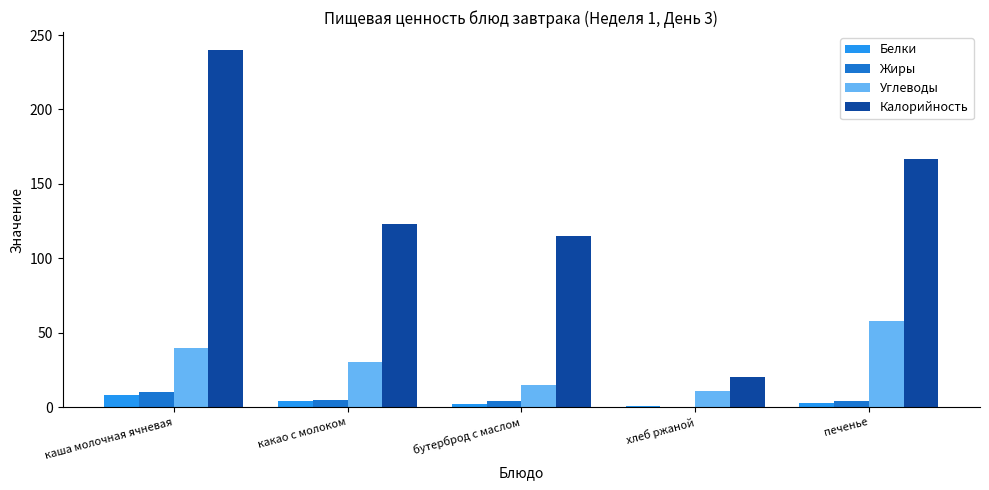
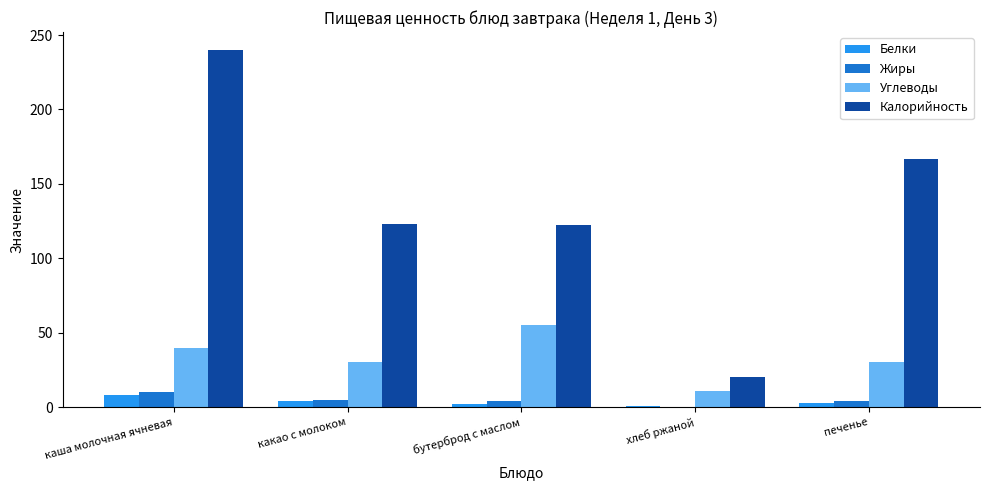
Углеводы, бутерброд с маслом: 15 -> 55
Калорийность, бутерброд с маслом: 115 -> 122
Углеводы, печенье: 58 -> 30
